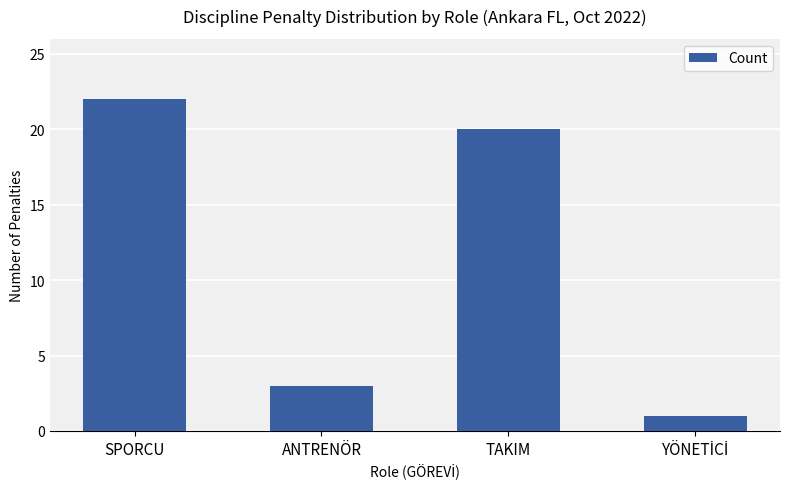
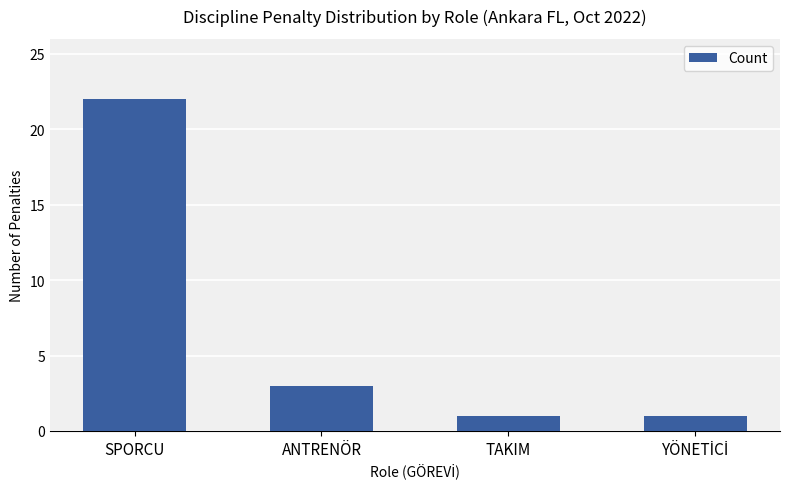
TAKIM: 20 -> 1
